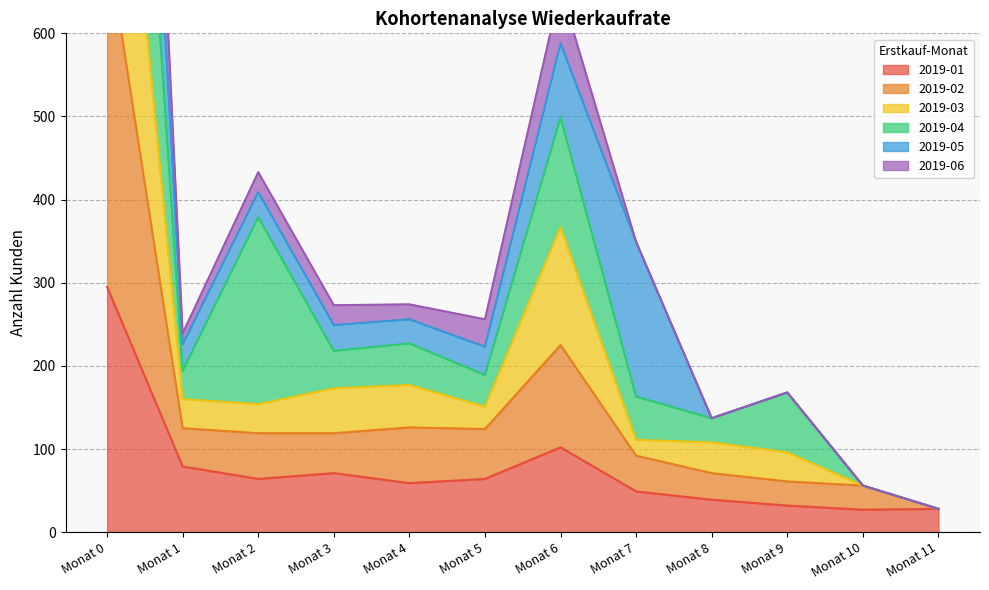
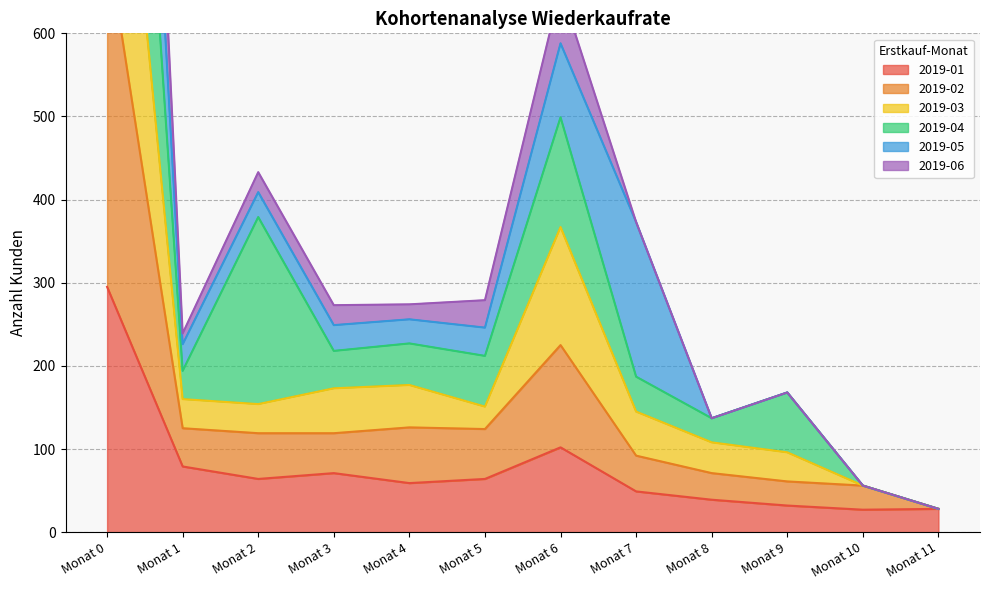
2019-04, Monat 5: 40 -> 60
2019-03, Monat 7: 20 -> 50
2019-04, Monat 7: 50 -> 40
